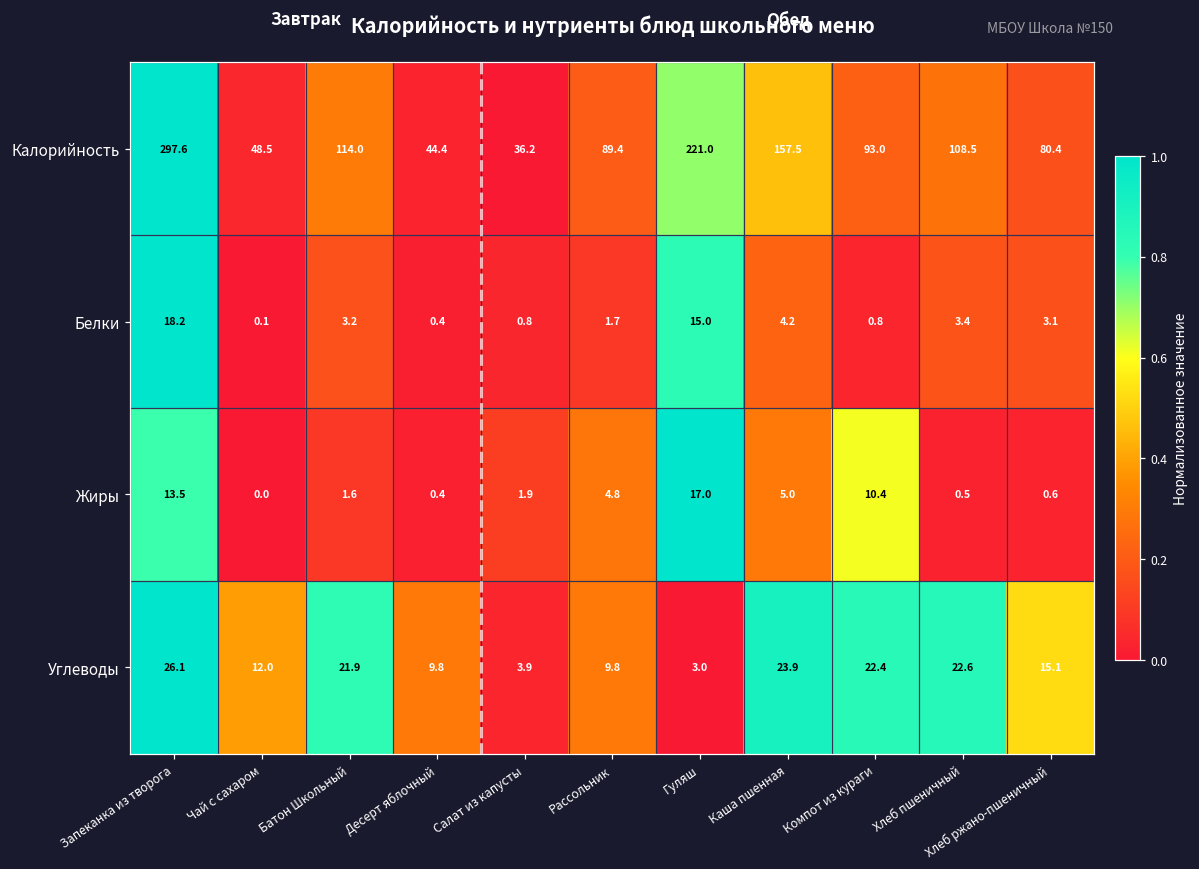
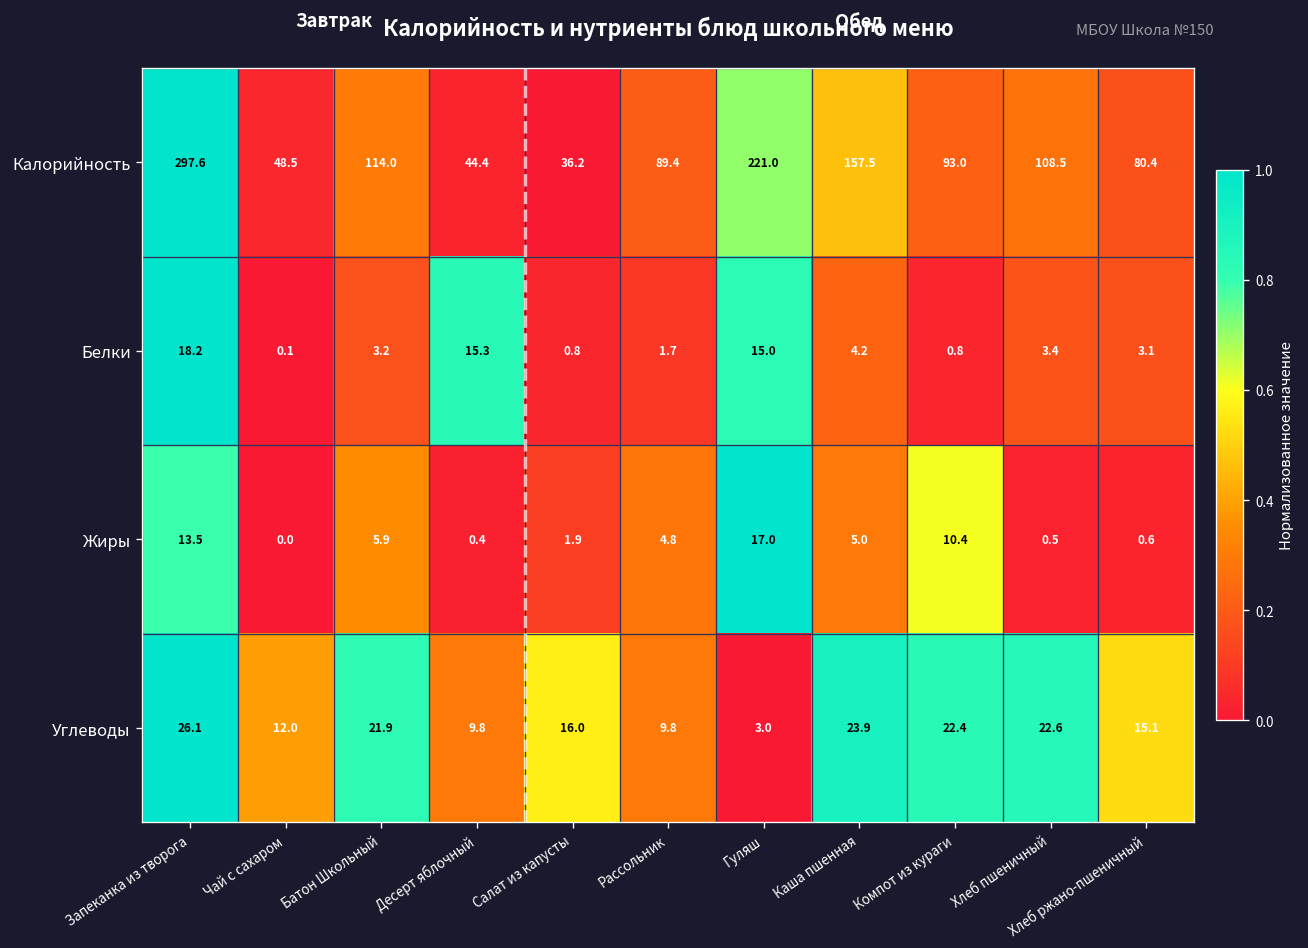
Белки, Десерт яблочный: 0.4 -> 15.3
Жиры, Батон Школьный: 1.6 -> 5.9
Углеводы, Салат из капусты: 3.9 -> 16.0
